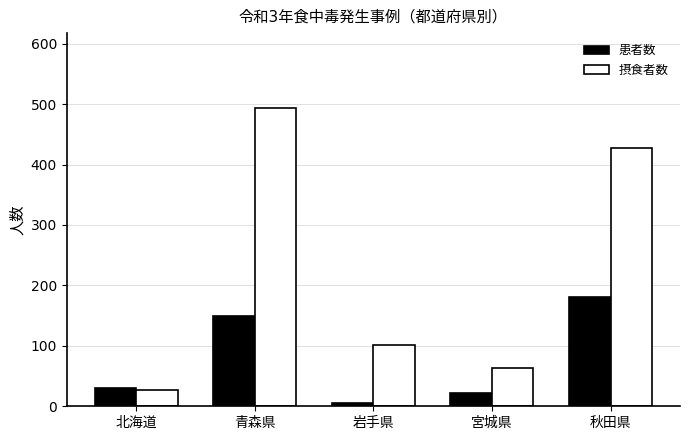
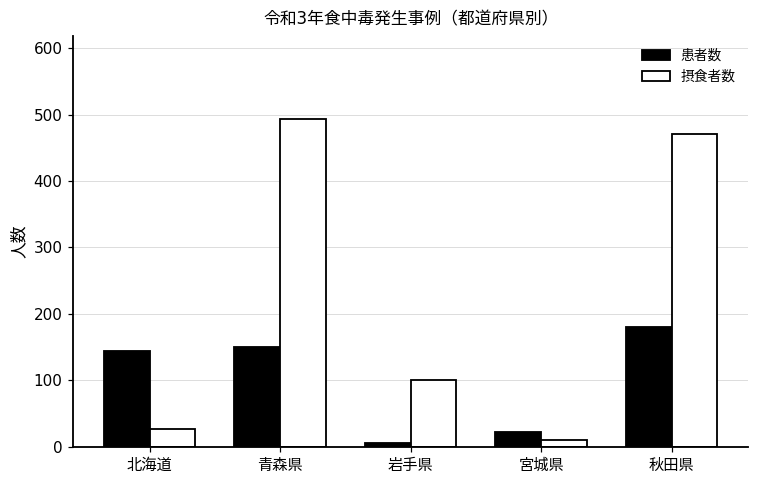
患者数, 北海道: 30 -> 140
摂食者数, 宮城県: 60 -> 10
摂食者数, 秋田県: 430 -> 470
